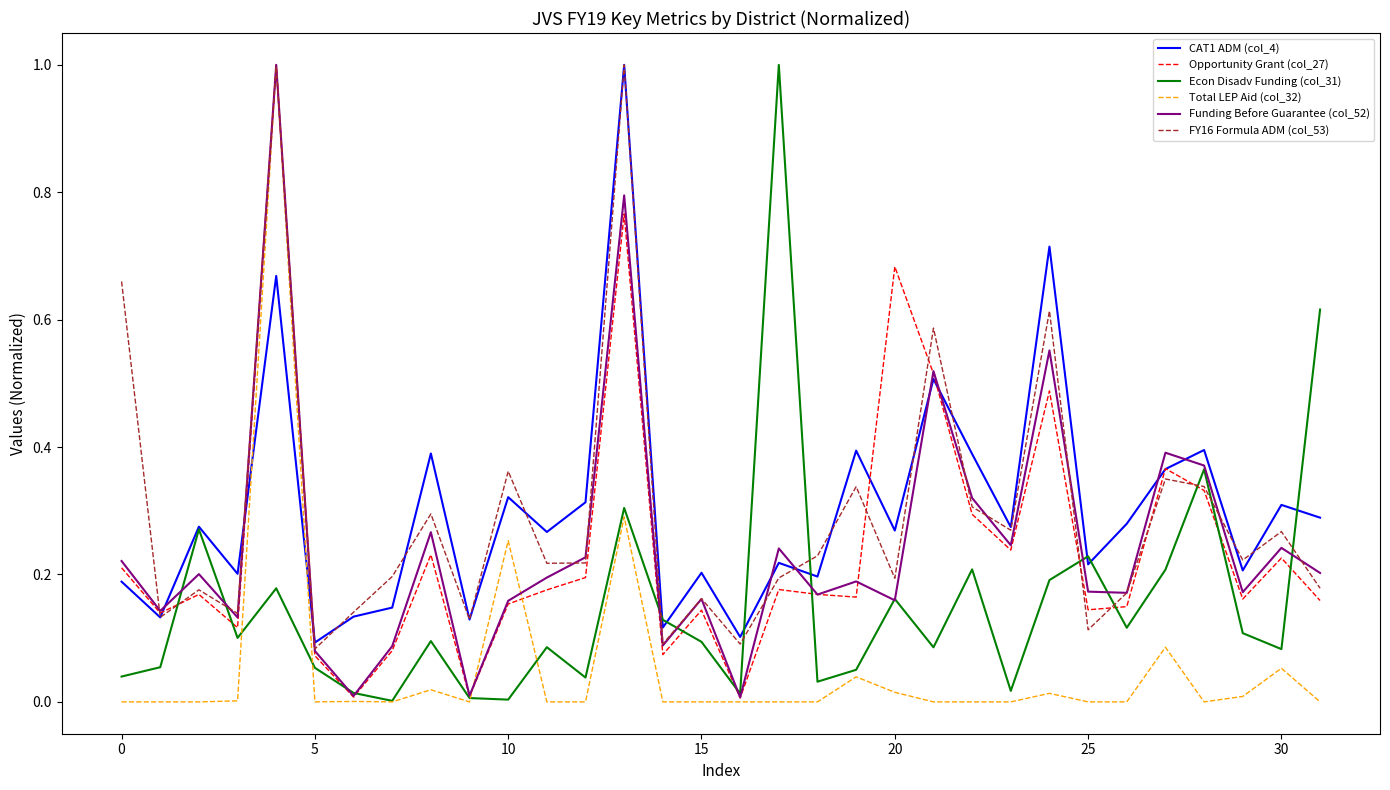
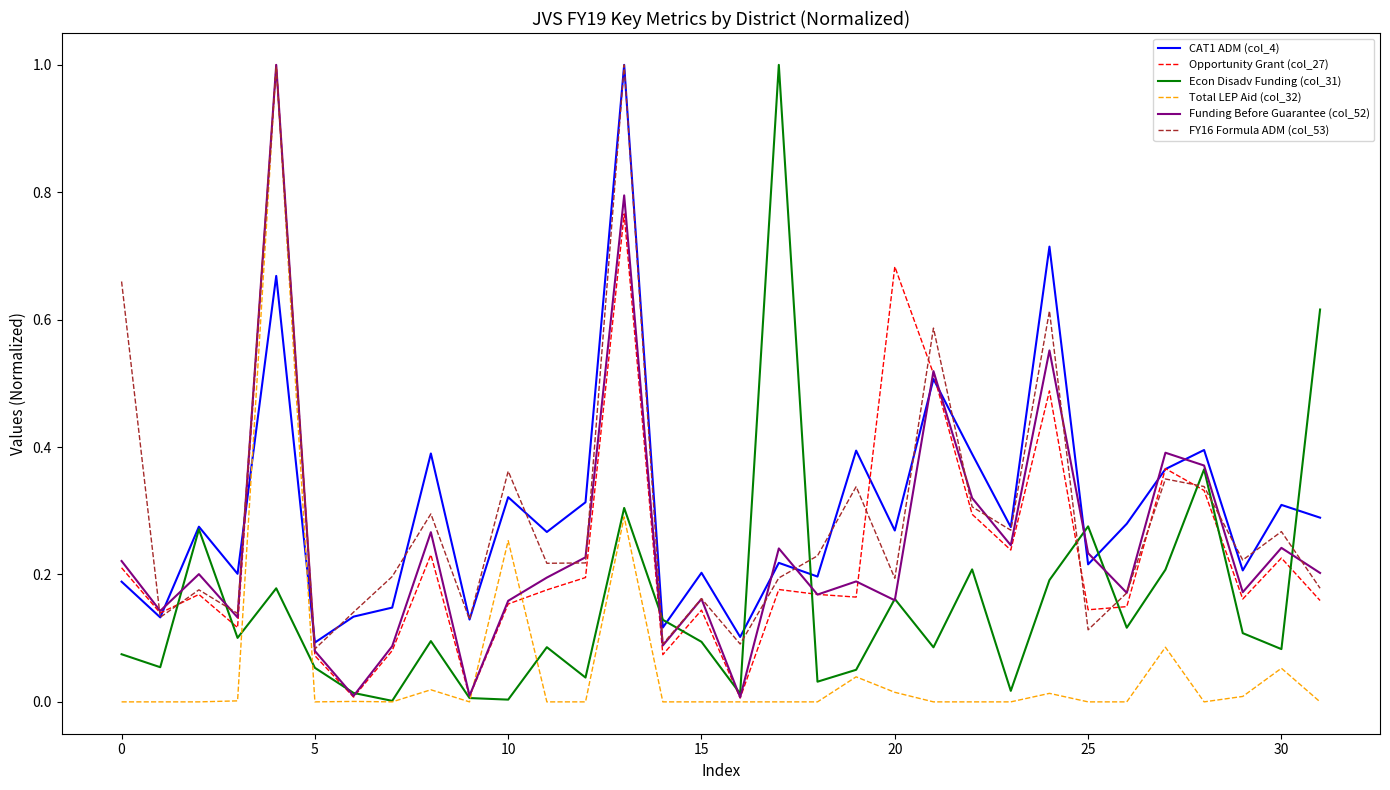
Econ Disadv Funding (col_31), 0: 0.04 -> 0.07
Econ Disadv Funding (col_31), 25: 0.23 -> 0.28
Funding Before Guarantee (col_52), 25: 0.17 -> 0.23
